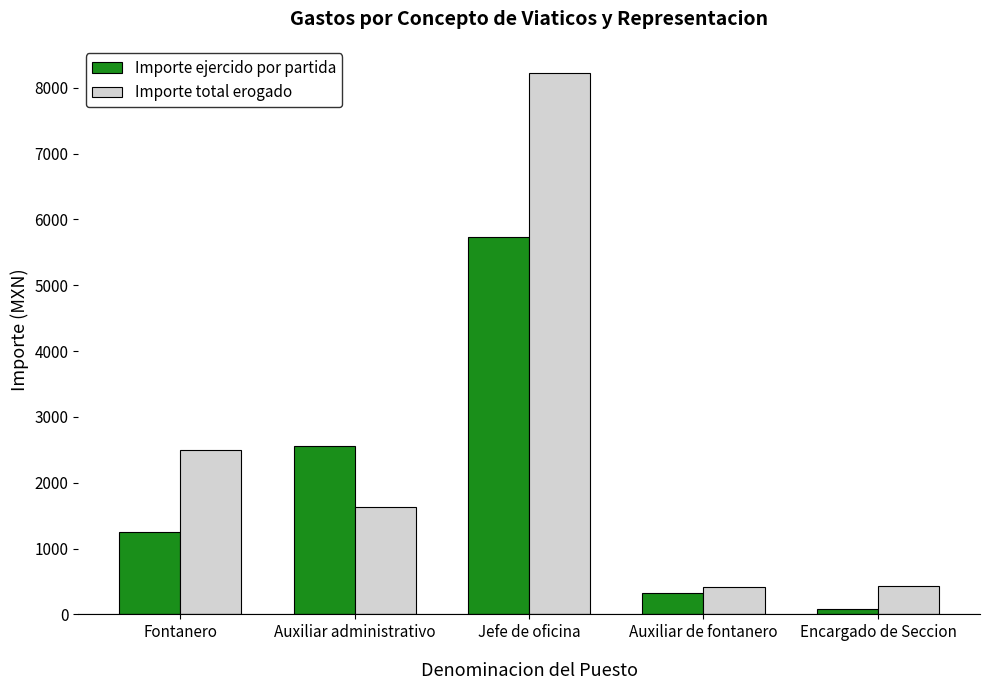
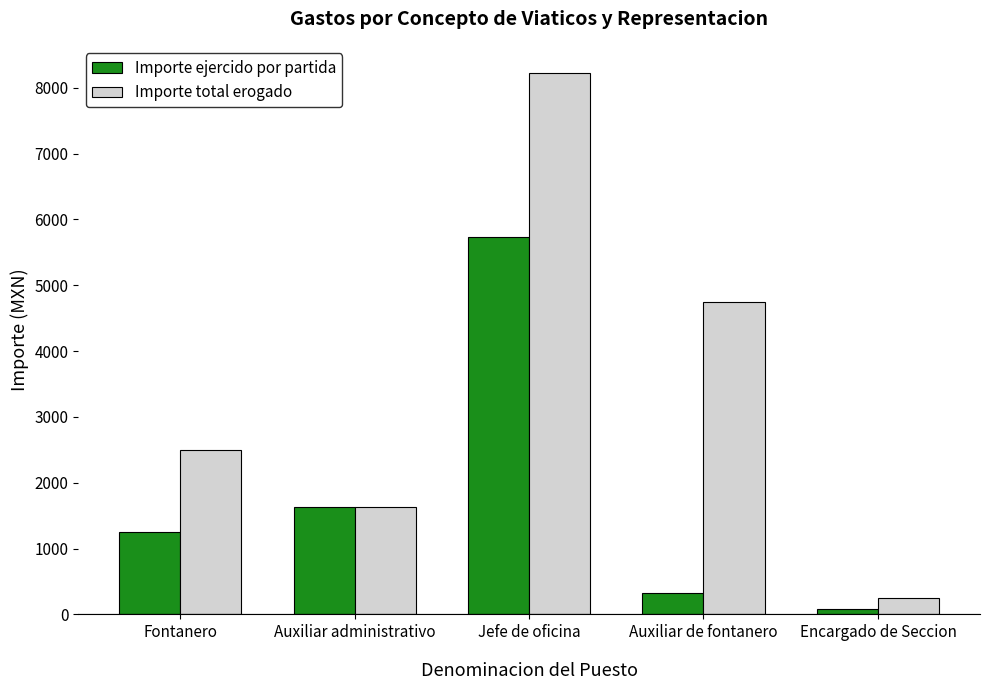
Importe ejercido por partida, Auxiliar administrativo: 2600 -> 1600
Importe total erogado, Auxiliar de fontanero: 400 -> 4700
Importe total erogado, Encargado de Seccion: 400 -> 300
